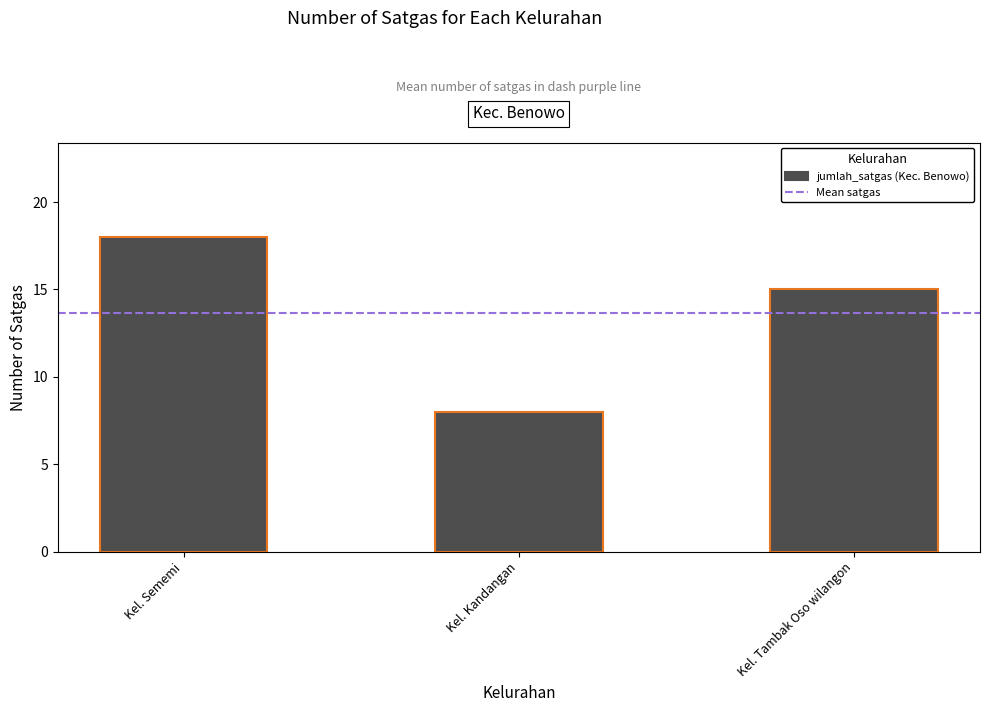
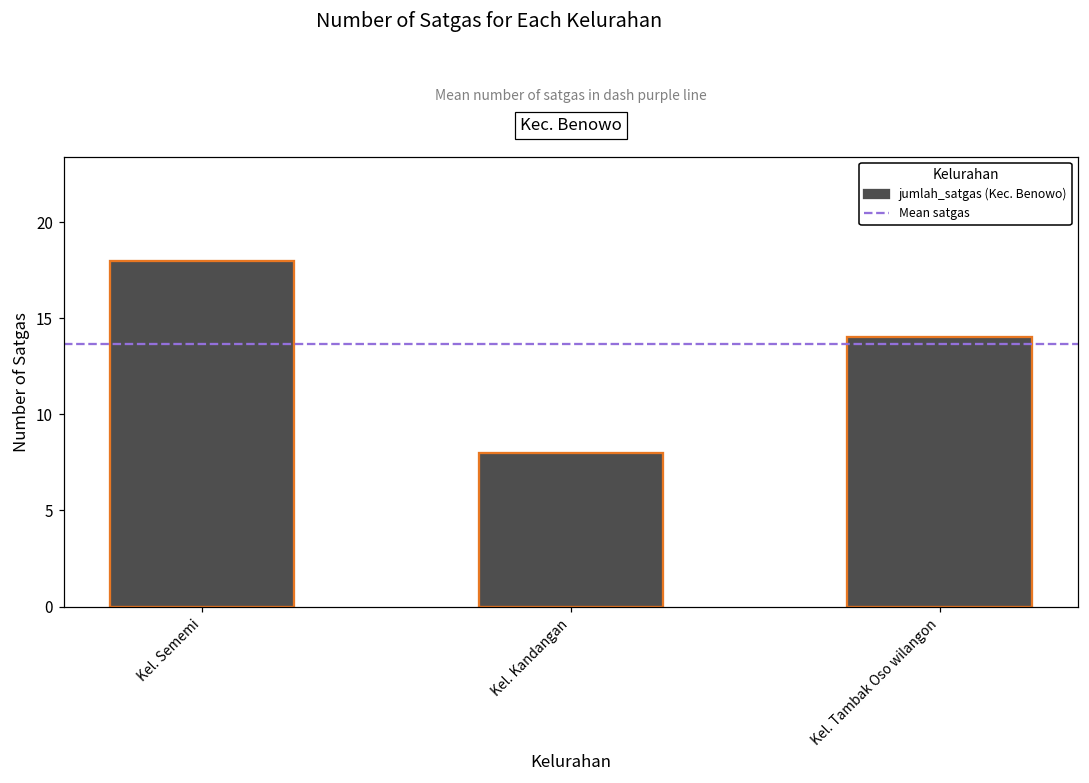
Kel. Tambak Oso wilangon: 15 -> 14
